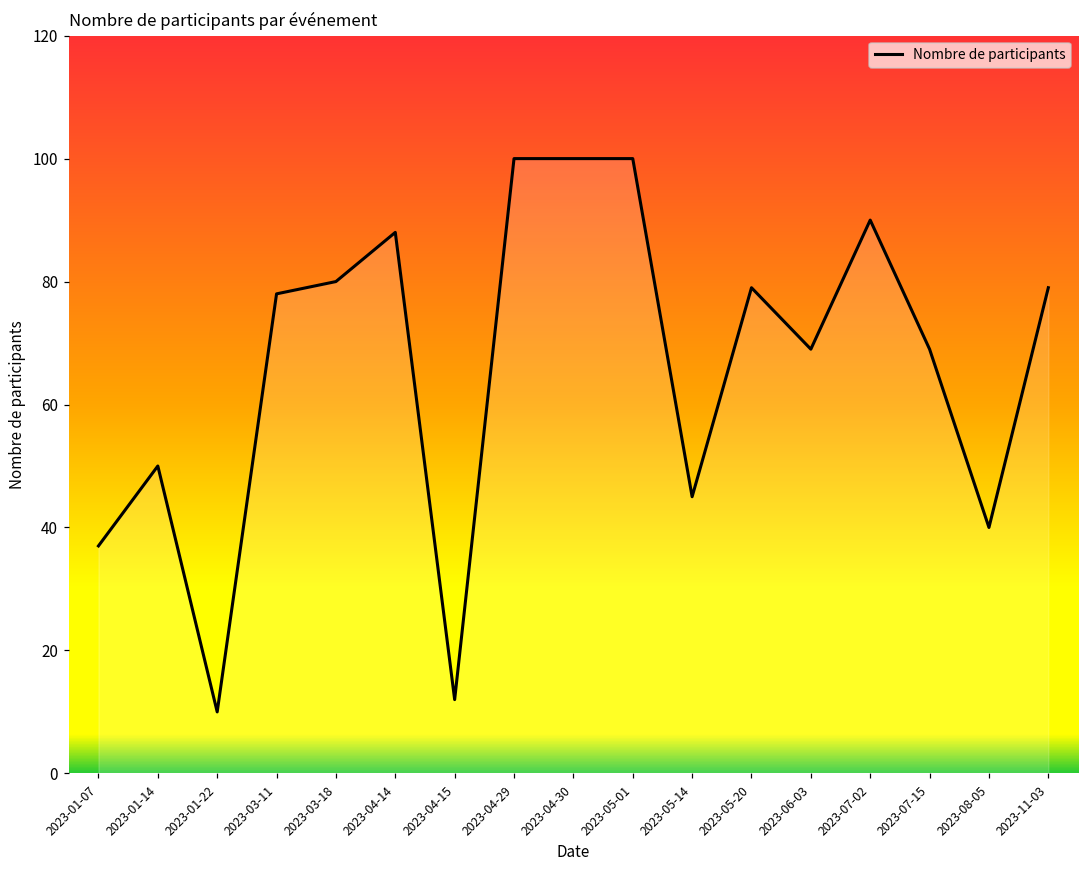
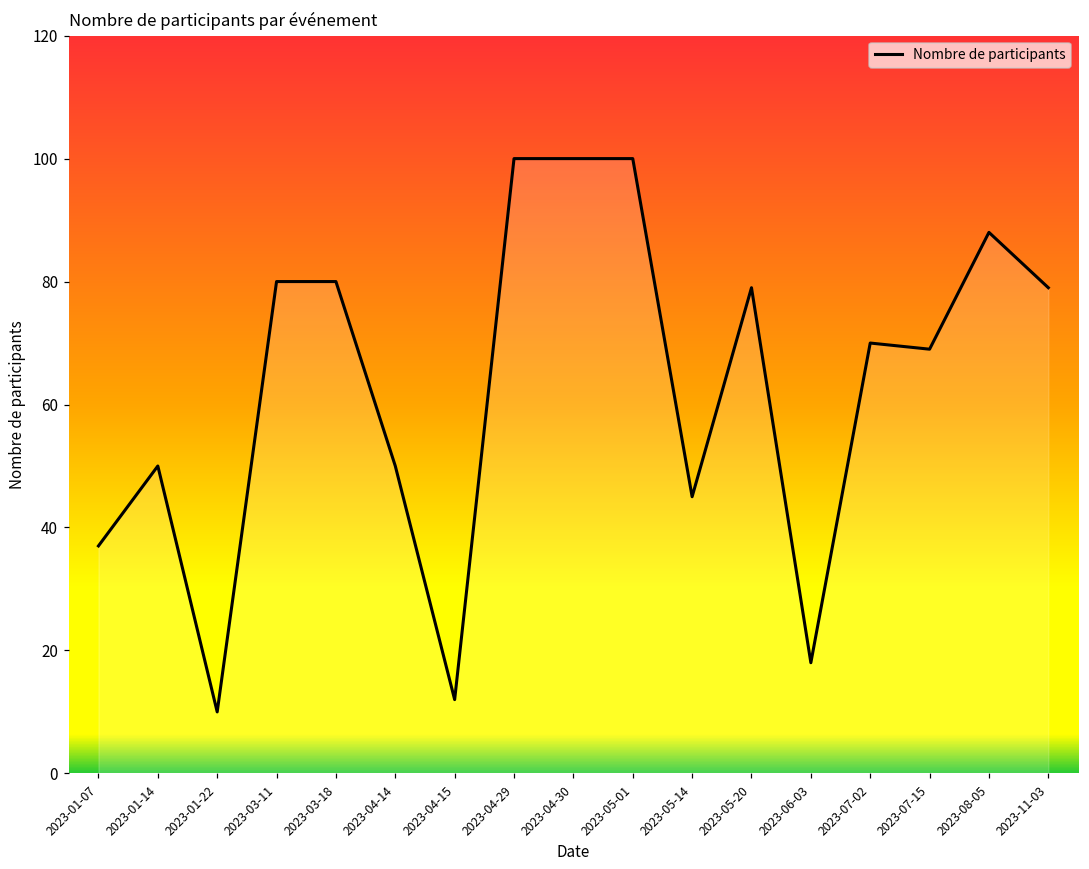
2023-03-11: 78 -> 80
2023-04-14: 88 -> 50
2023-06-03: 69 -> 18
2023-07-02: 90 -> 70
2023-08-05: 40 -> 88
